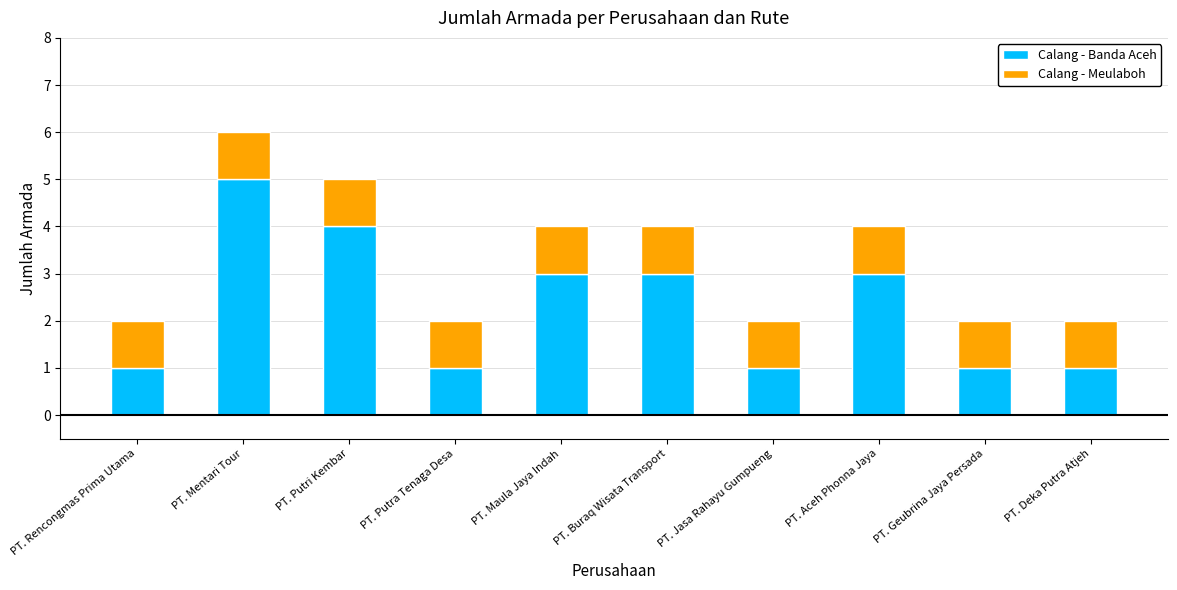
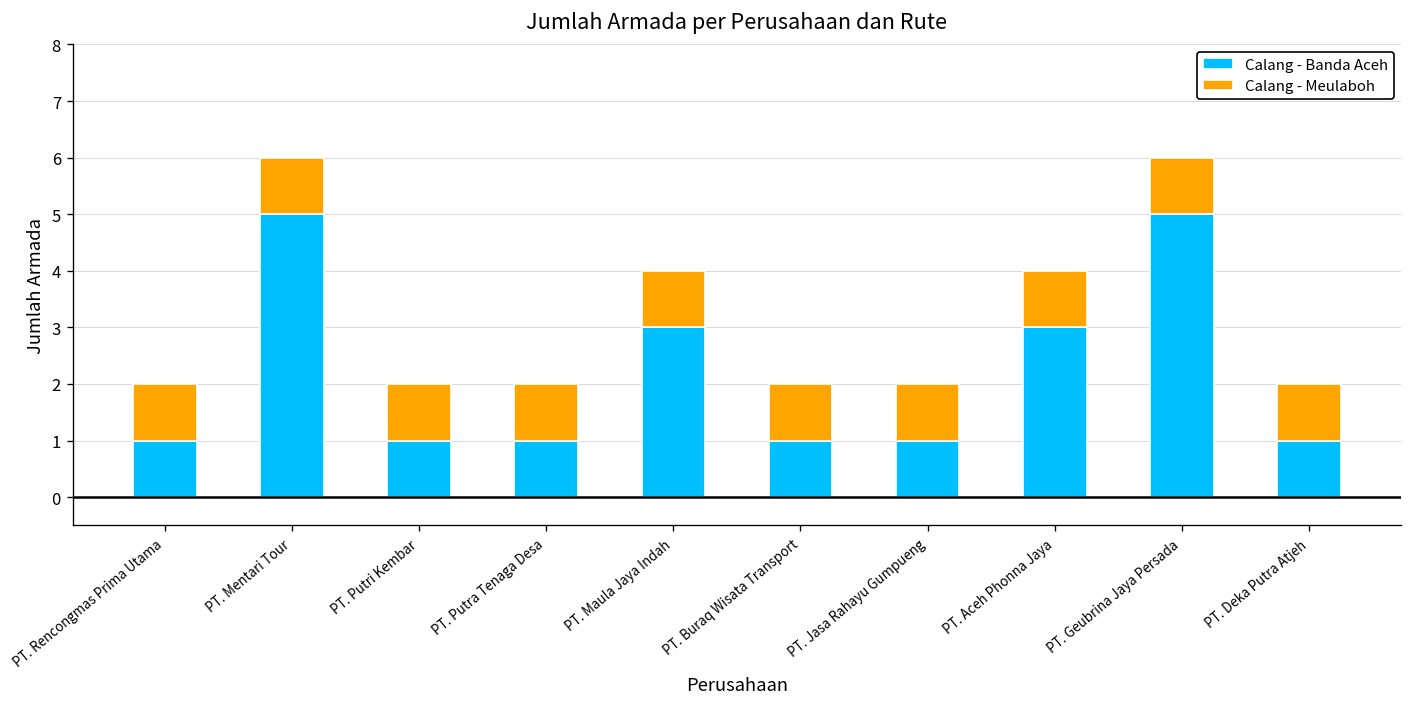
Calang - Banda Aceh, PT. Putri Kembar: 4 -> 1
Calang - Banda Aceh, PT. Buraq Wisata Transport: 3 -> 1
Calang - Banda Aceh, PT. Geubrina Jaya Persada: 1 -> 5
